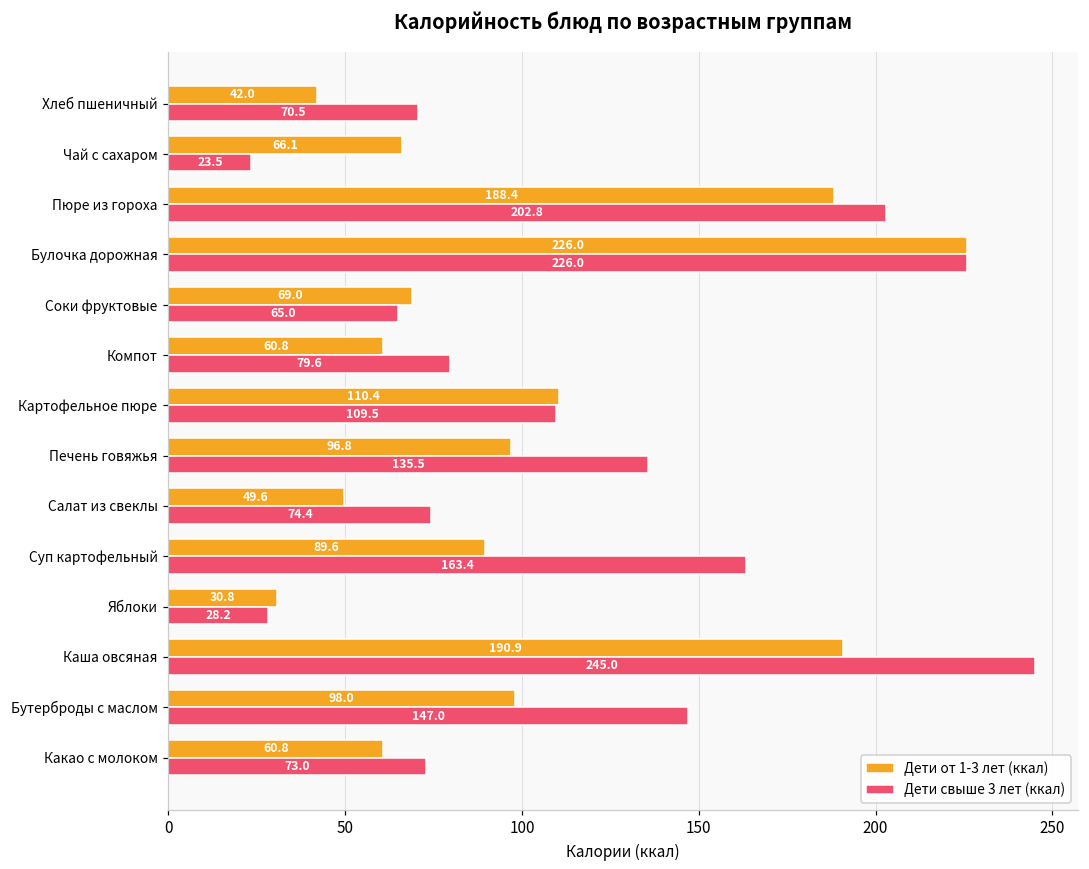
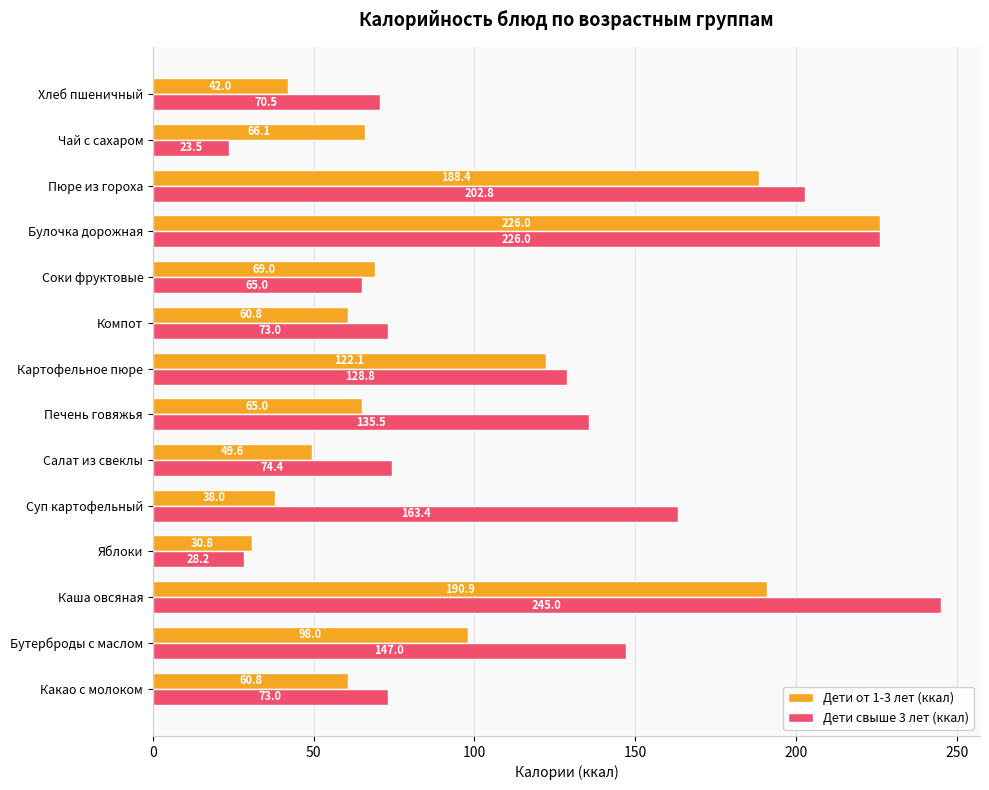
Дети свыше 3 лет (ккал), Компот: 79.6 -> 73.0
Дети от 1-3 лет (ккал), Картофельное пюре: 110.4 -> 122.1
Дети свыше 3 лет (ккал), Картофельное пюре: 109.5 -> 128.8
Дети от 1-3 лет (ккал), Печень говяжья: 96.8 -> 65.0
Дети от 1-3 лет (ккал), Суп картофельный: 89.6 -> 38.0
